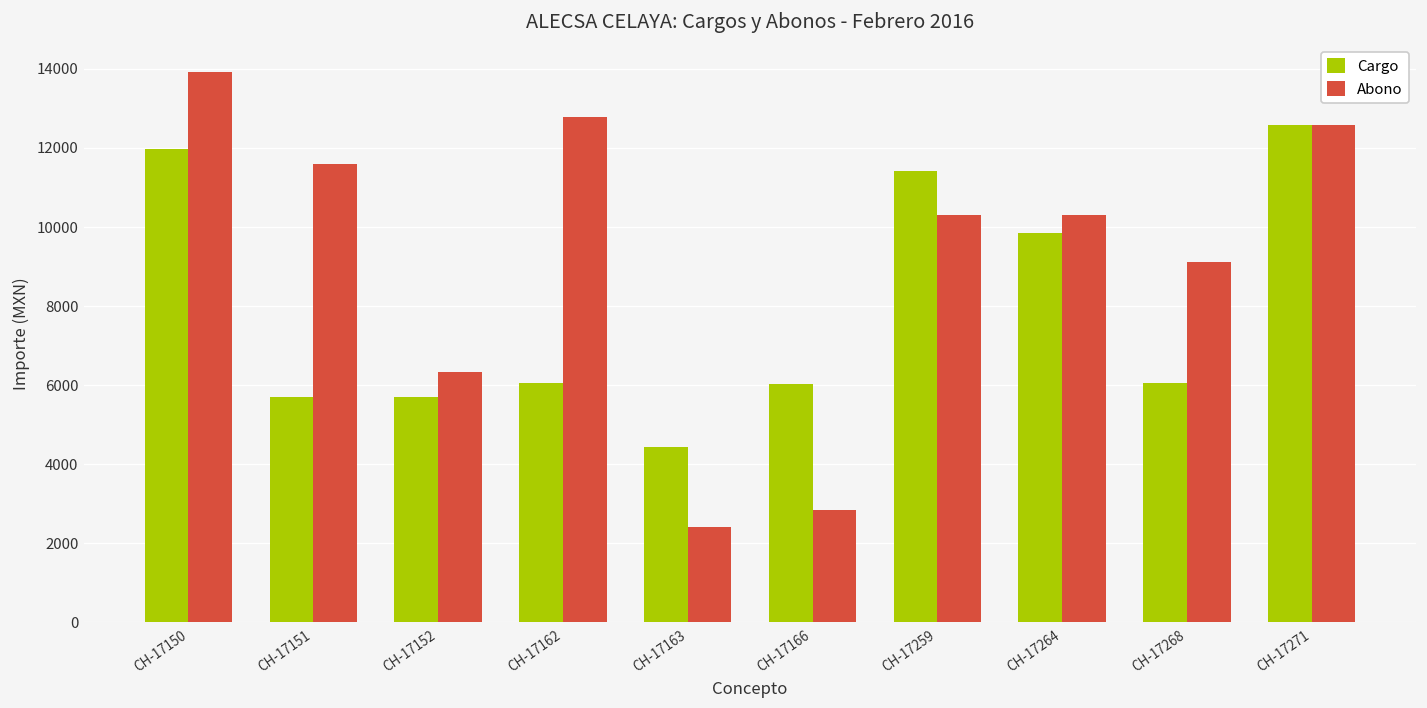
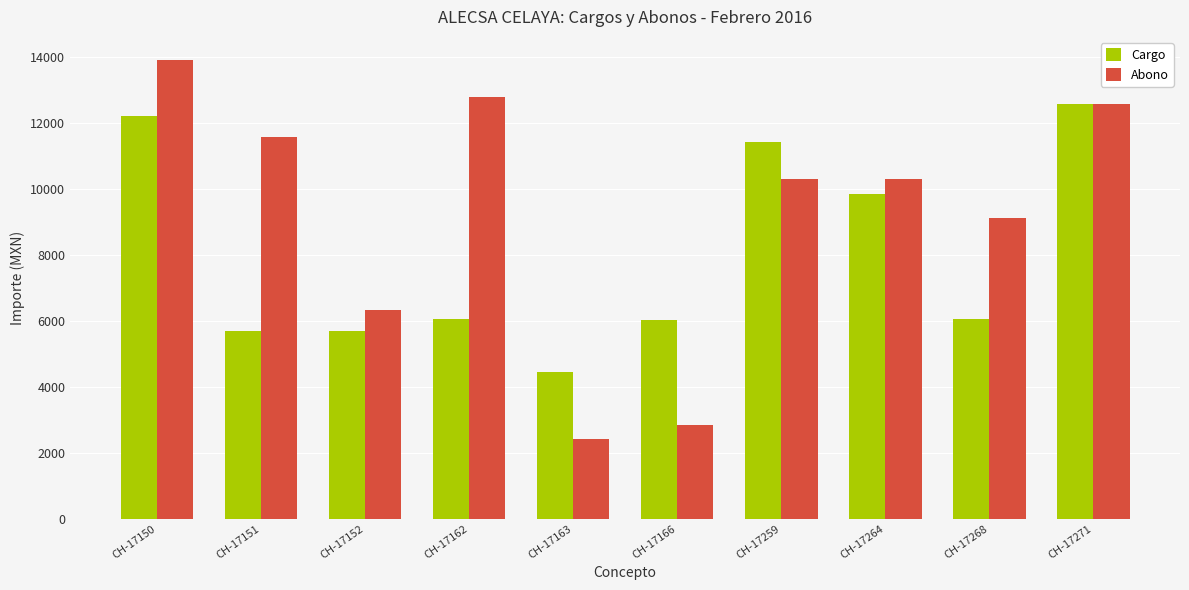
Cargo, CH-17150: 12000 -> 12200
